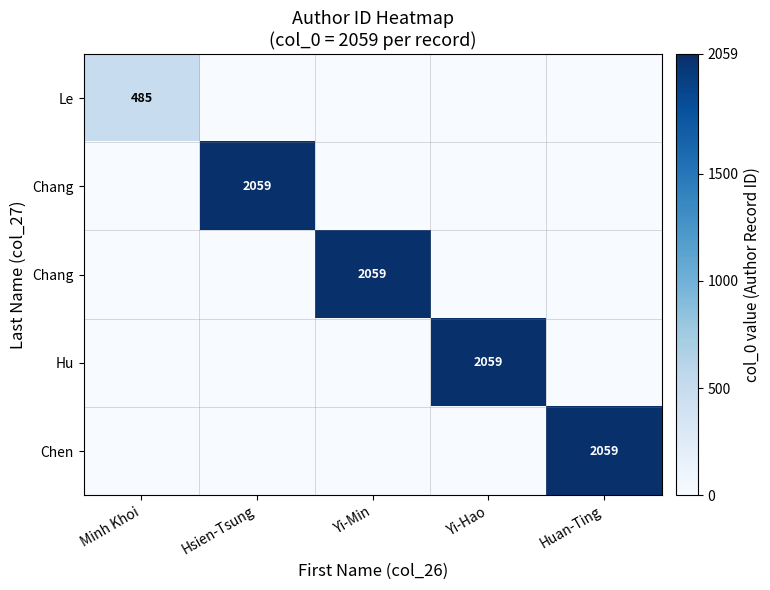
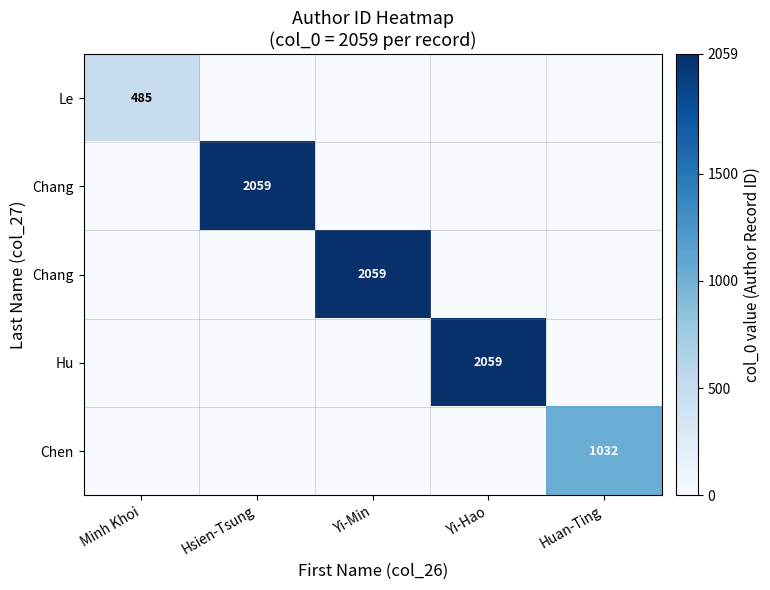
Chen, Huan-Ting: 2059 -> 1032
